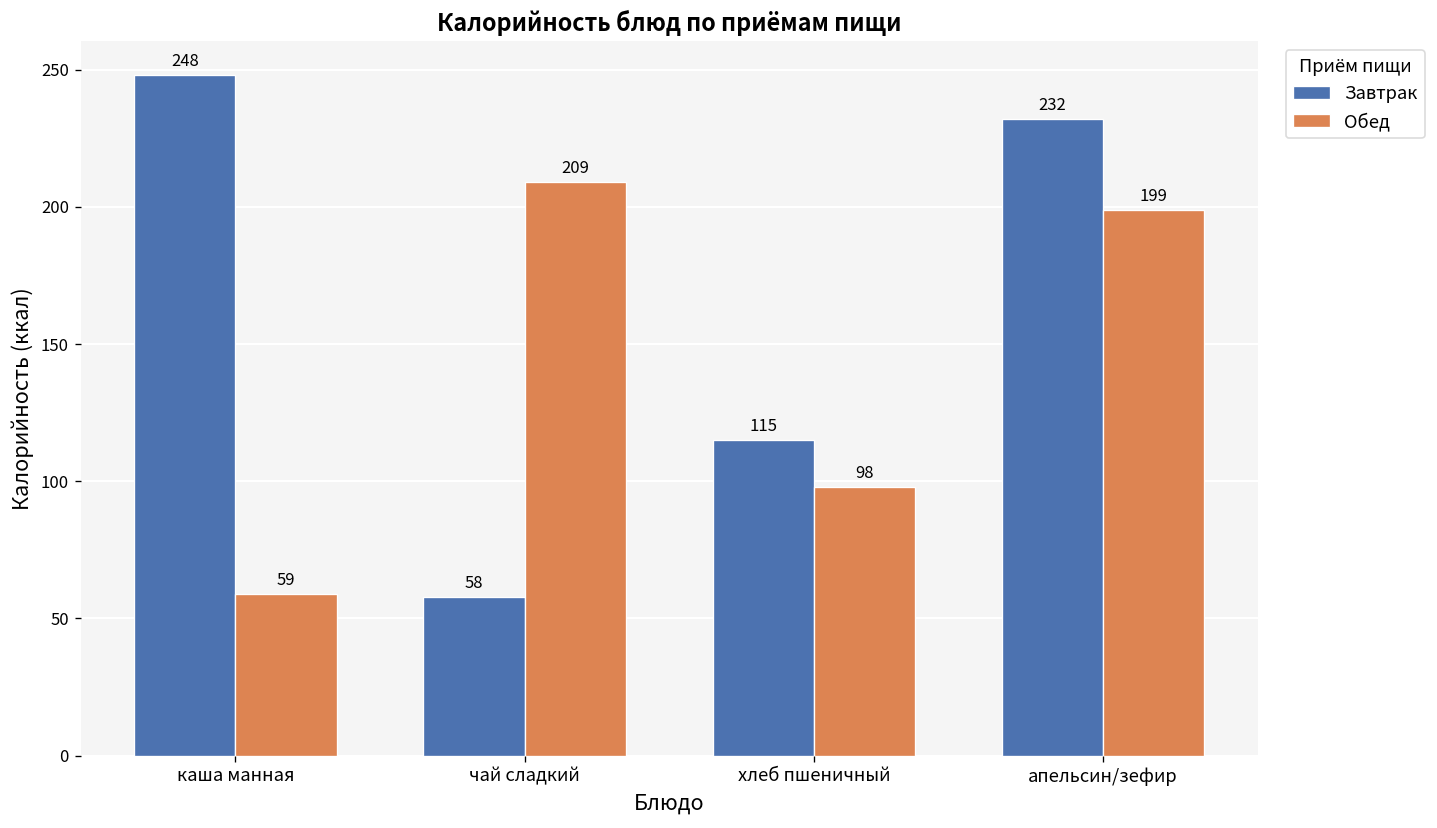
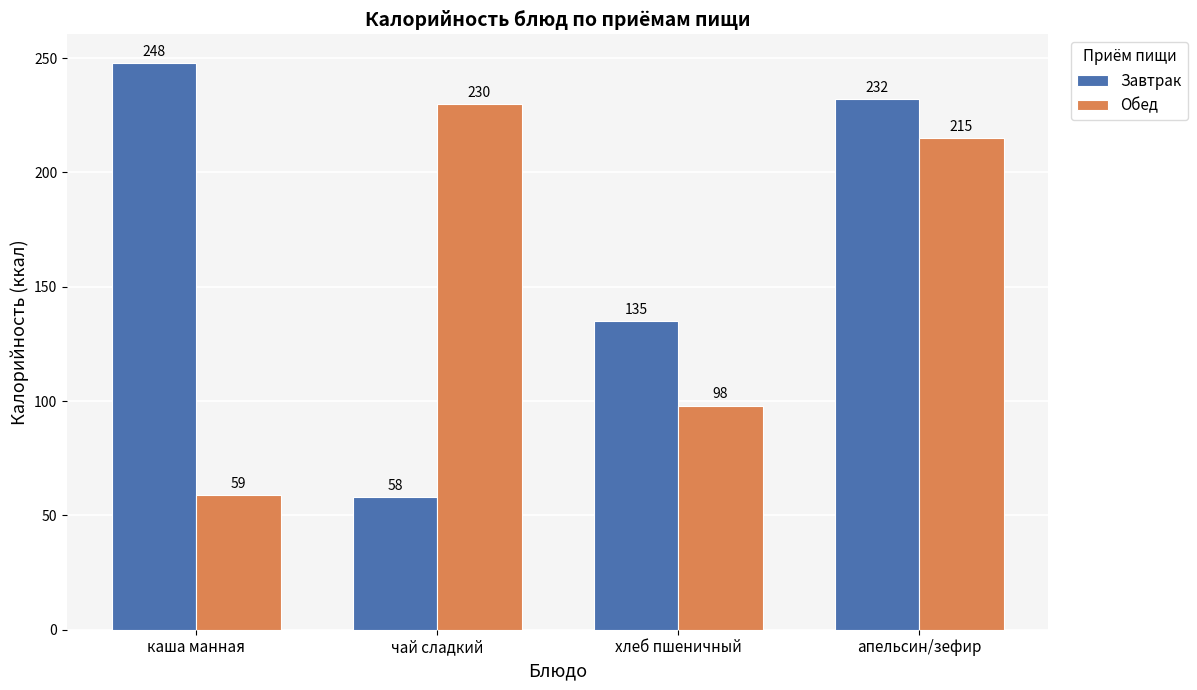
Обед, чай сладкий: 209 -> 230
Завтрак, хлеб пшеничный: 115 -> 135
Обед, апельсин/зефир: 199 -> 215
